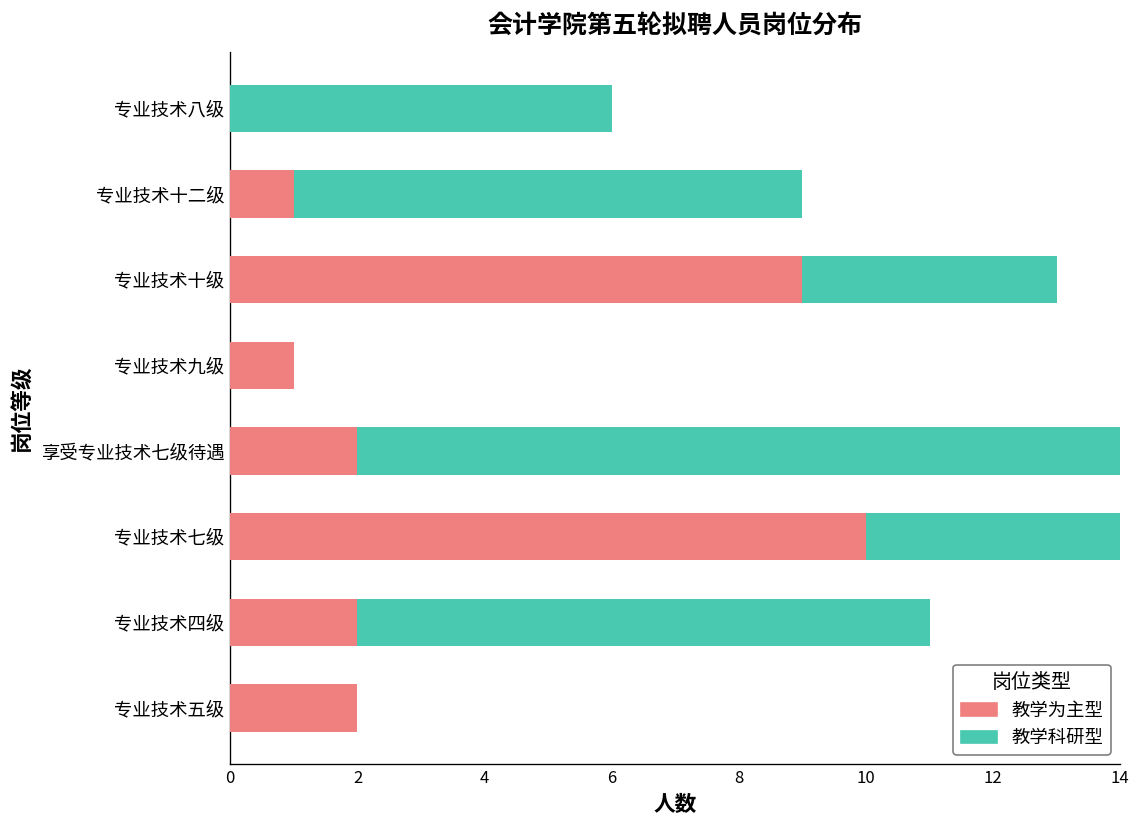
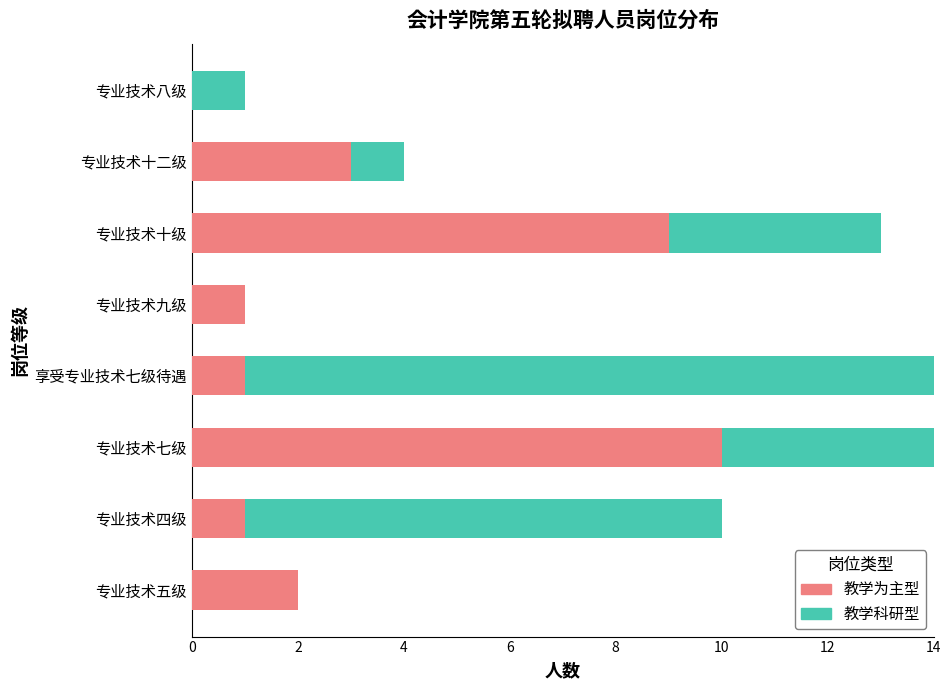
教学科研型, 专业技术八级: 6 -> 1
教学为主型, 专业技术十二级: 1 -> 3
教学科研型, 专业技术十二级: 8 -> 1
教学为主型, 享受专业技术七级待遇: 2 -> 1
教学为主型, 专业技术四级: 2 -> 1
